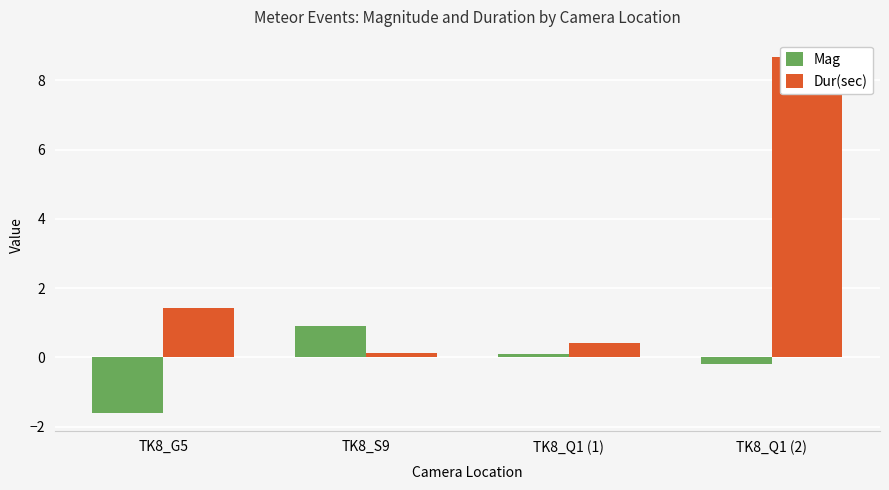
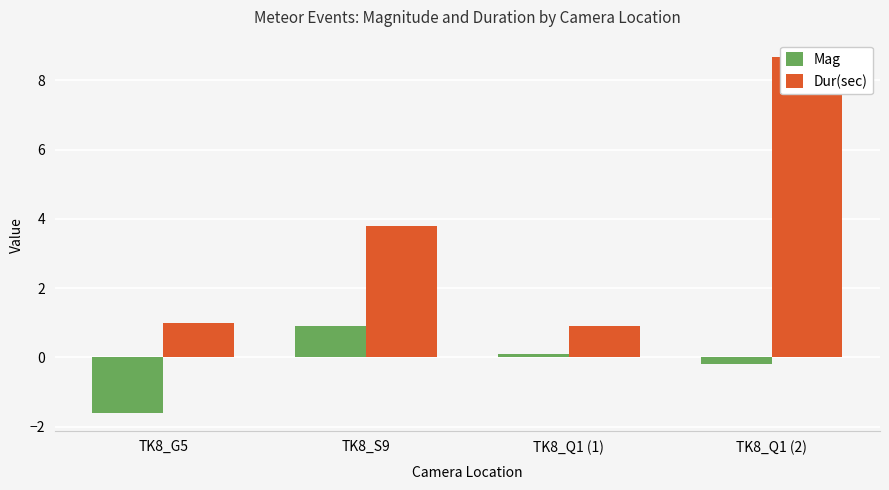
Dur(sec), TK8_G5: 1.4 -> 1.0
Dur(sec), TK8_S9: 0.1 -> 3.8
Dur(sec), TK8_Q1 (1): 0.4 -> 0.9
